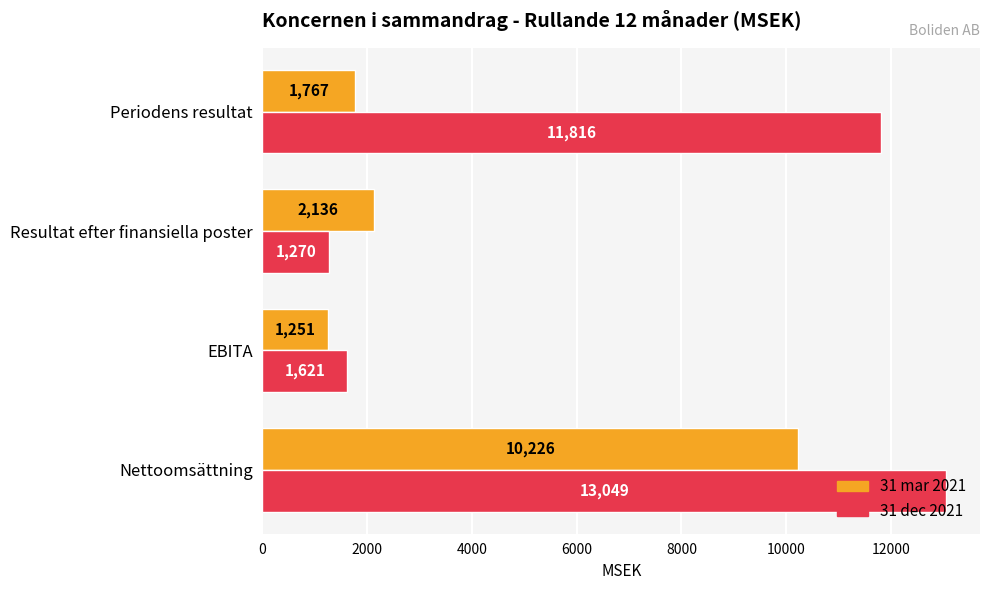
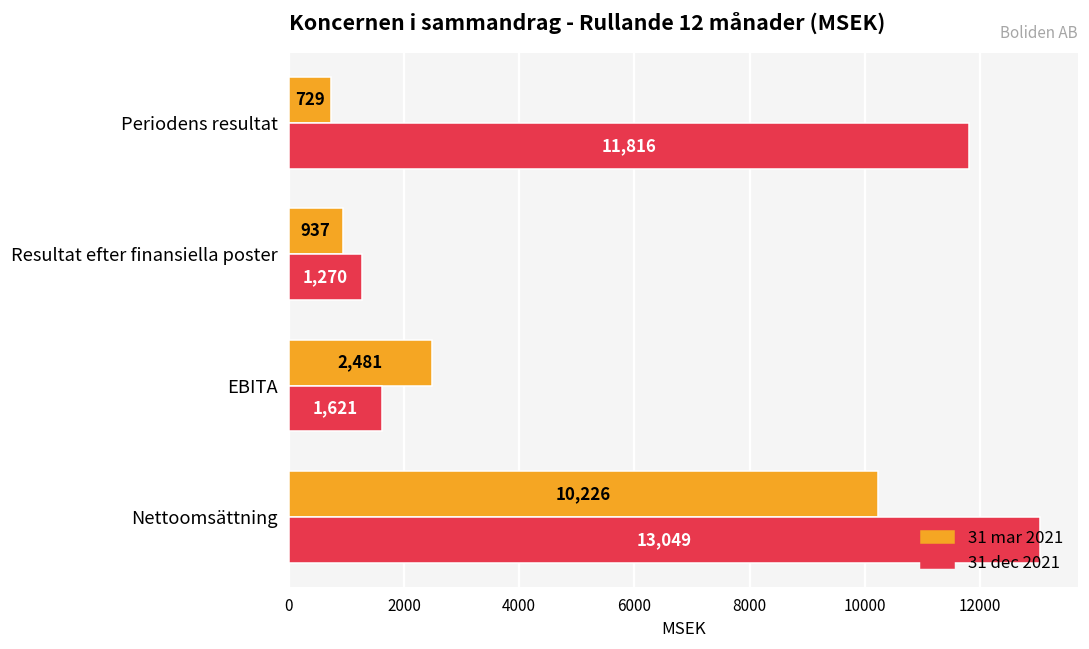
31 mar 2021, Periodens resultat: 1,767 -> 729
31 mar 2021, Resultat efter finansiella poster: 2,136 -> 937
31 mar 2021, EBITA: 1,251 -> 2,481
